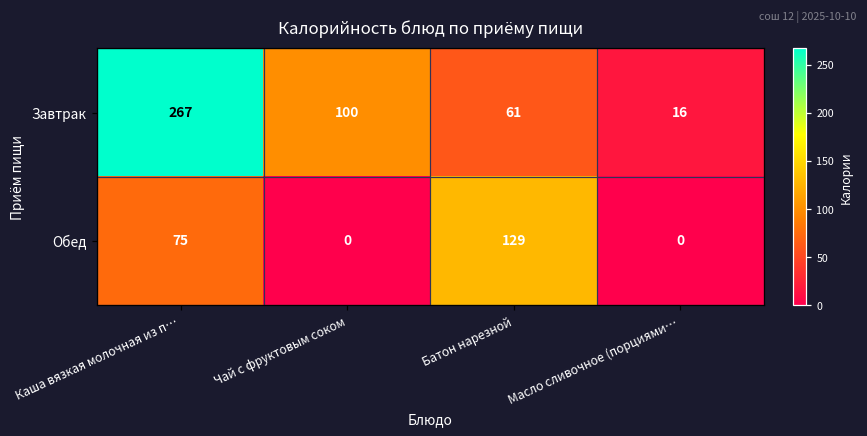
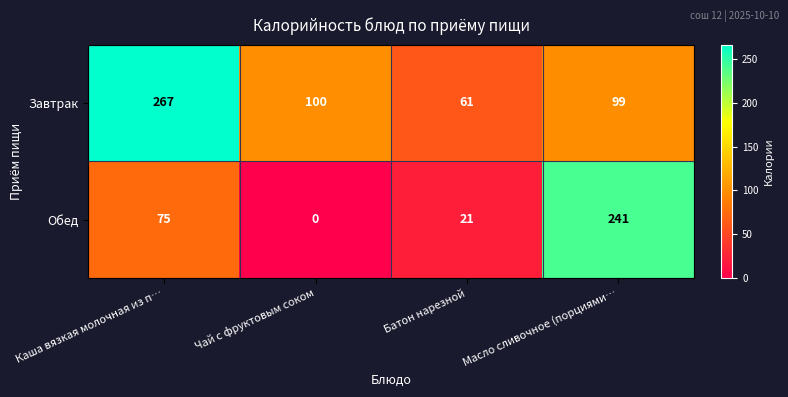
Завтрак, Масло сливочное (порциями…: 16 -> 99
Обед, Батон нарезной: 129 -> 21
Обед, Масло сливочное (порциями…: 0 -> 241
